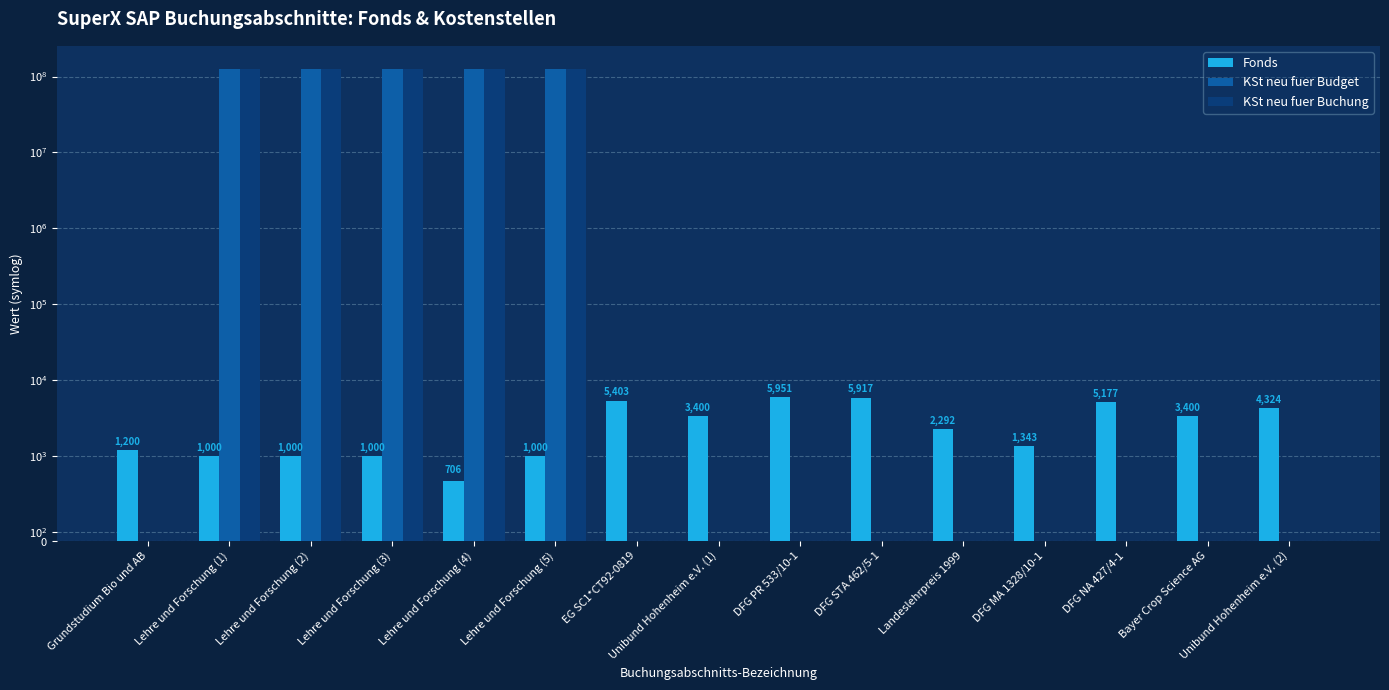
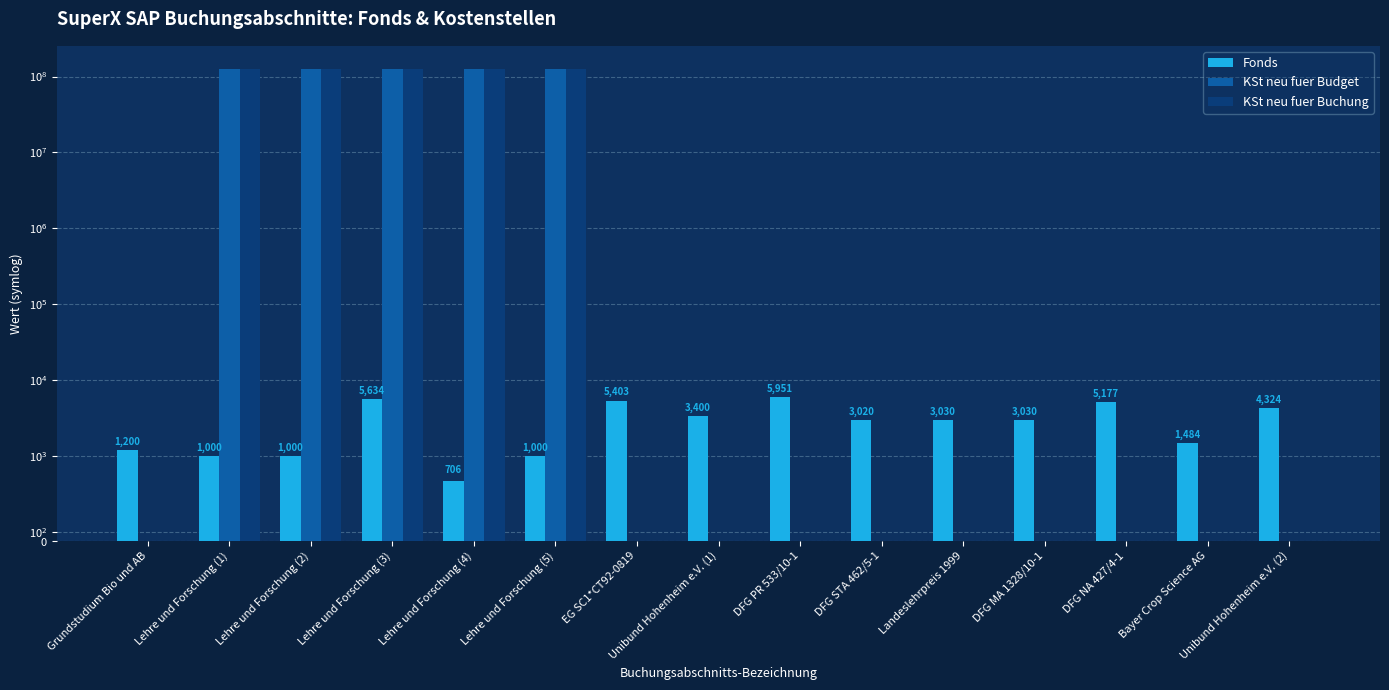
Fonds, Lehre und Forschung (3): 1,000 -> 5,634
Fonds, DFG STA 462/5-1: 5,917 -> 3,020
Fonds, Landeslehrpreis 1999: 2,292 -> 3,030
Fonds, DFG MA 1328/10-1: 1,343 -> 3,030
Fonds, Bayer Crop Science AG: 3,400 -> 1,484
